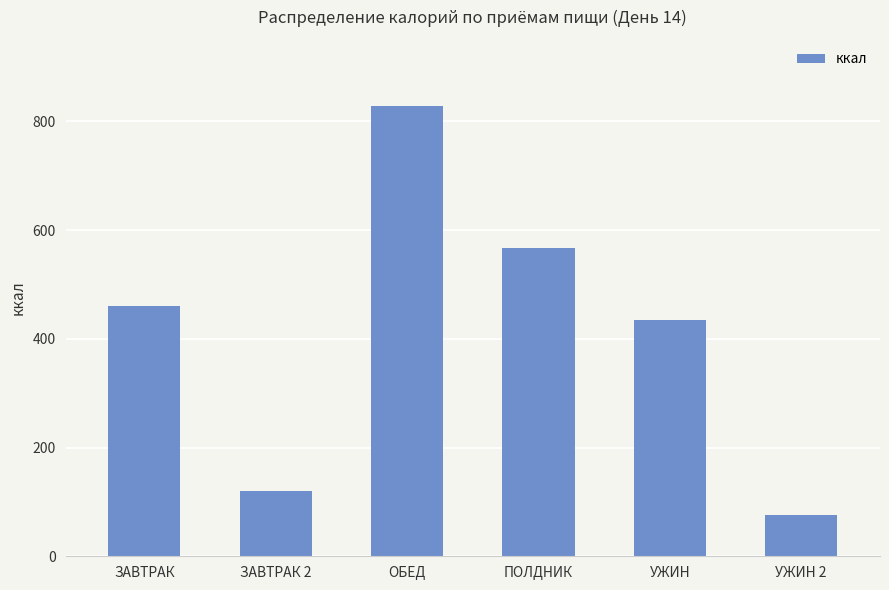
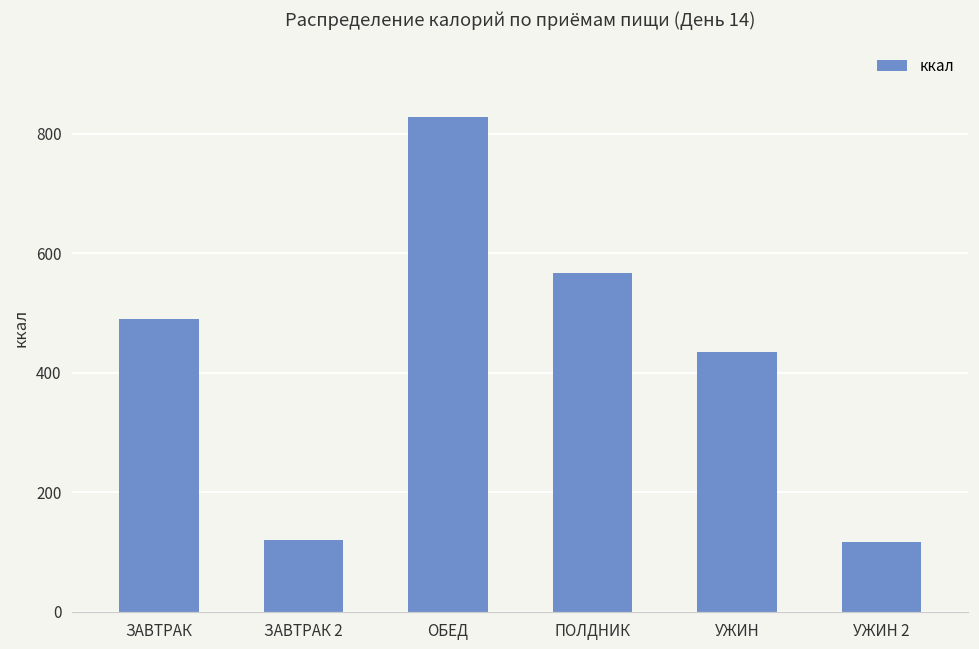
ЗАВТРАК: 460 -> 490
УЖИН 2: 80 -> 120
